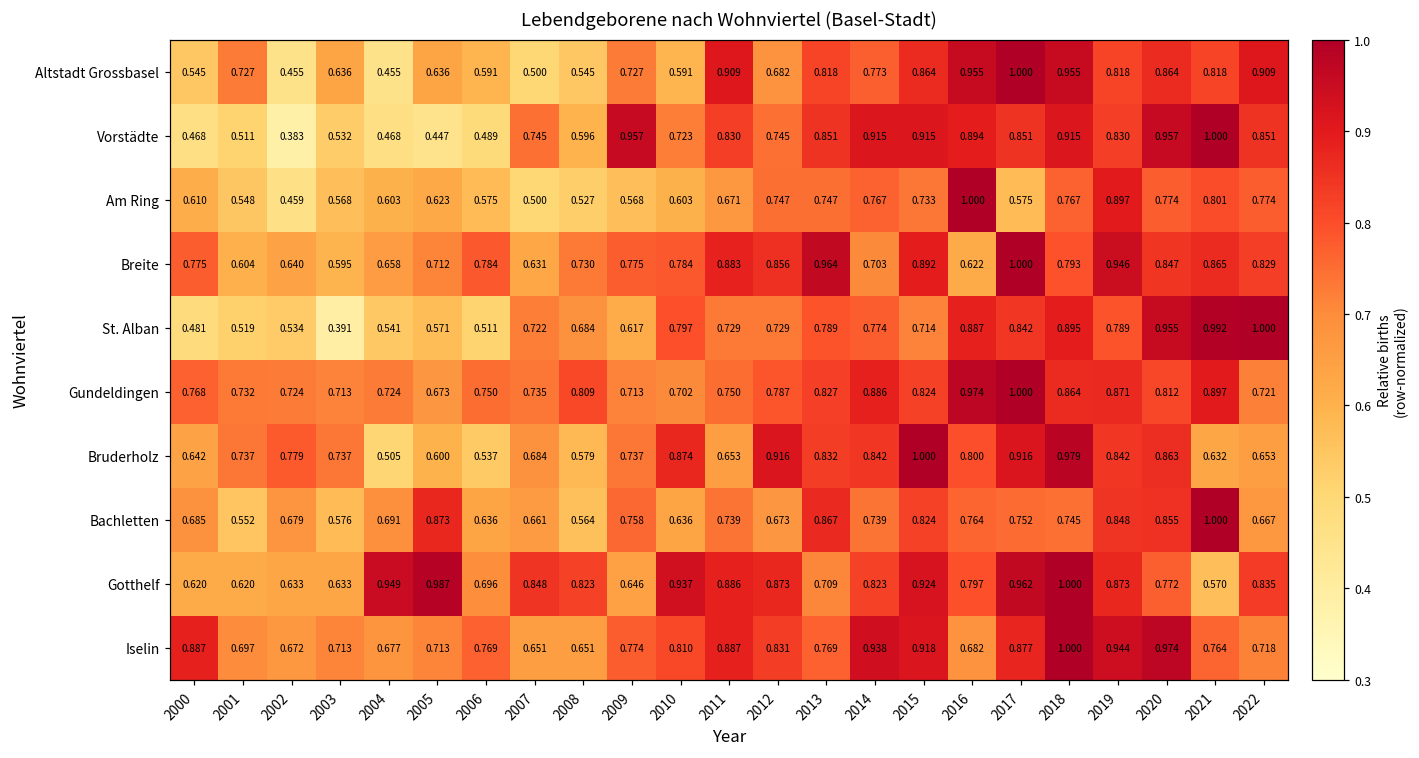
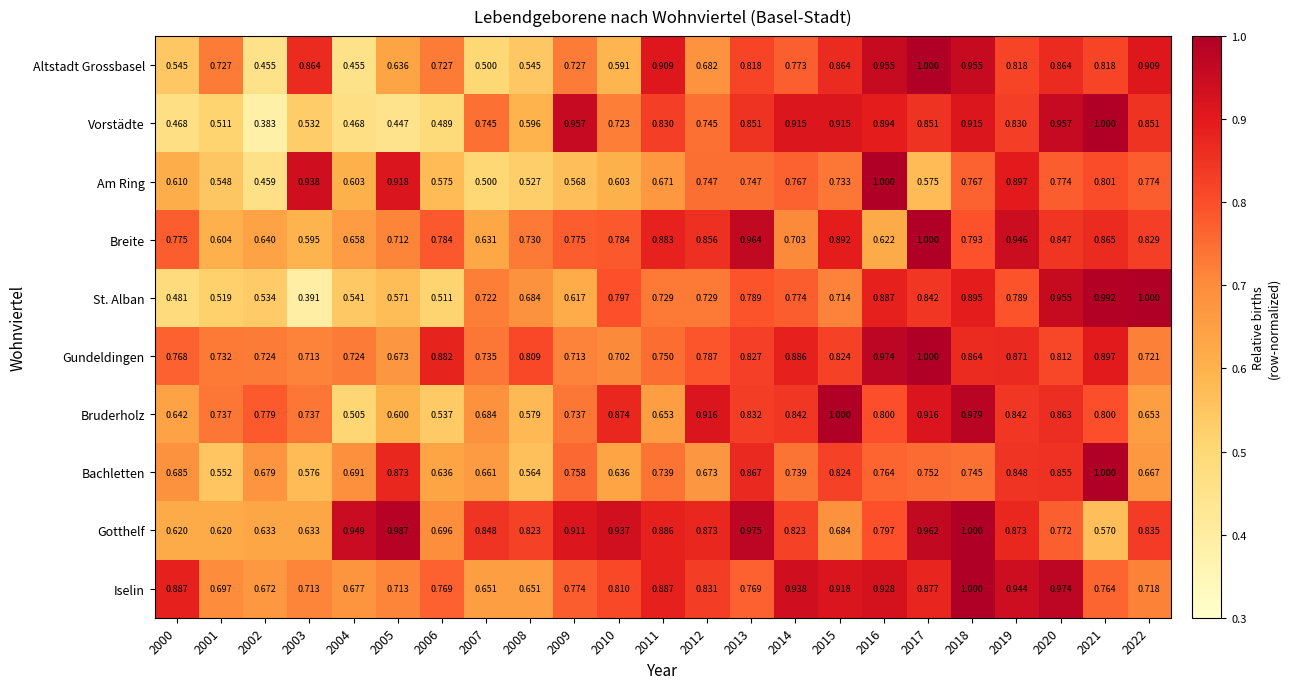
Altstadt Grossbasel, 2003: 0.636 -> 0.864
Altstadt Grossbasel, 2006: 0.591 -> 0.727
Am Ring, 2003: 0.568 -> 0.938
Am Ring, 2005: 0.623 -> 0.918
Gundeldingen, 2006: 0.750 -> 0.882
Bruderholz, 2021: 0.632 -> 0.800
Gotthelf, 2009: 0.646 -> 0.911
Gotthelf, 2013: 0.709 -> 0.975
Gotthelf, 2015: 0.924 -> 0.684
Iselin, 2016: 0.682 -> 0.928
